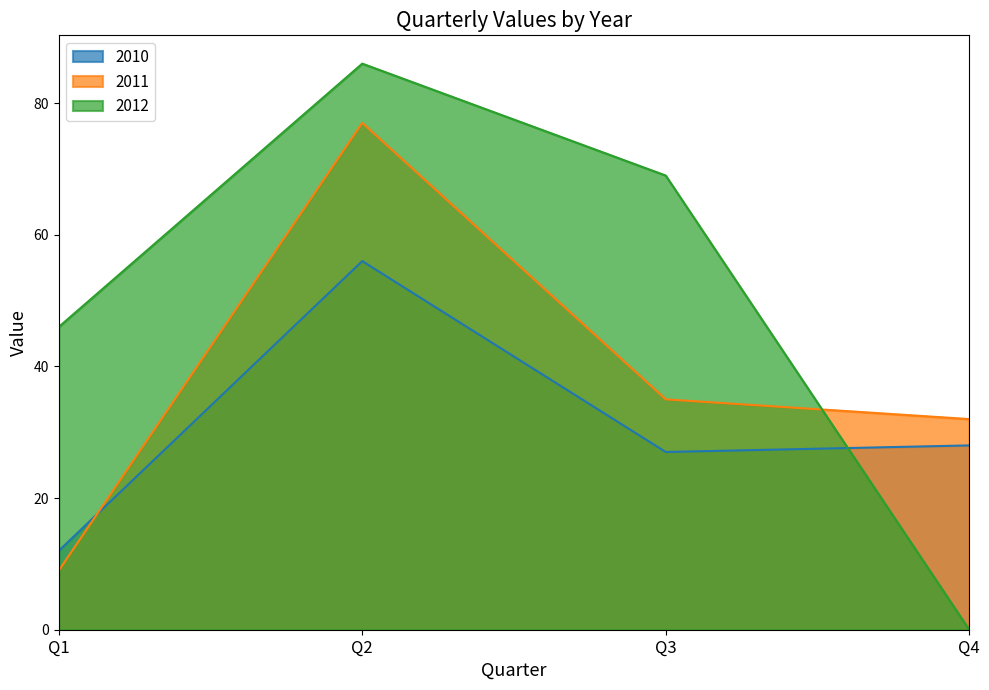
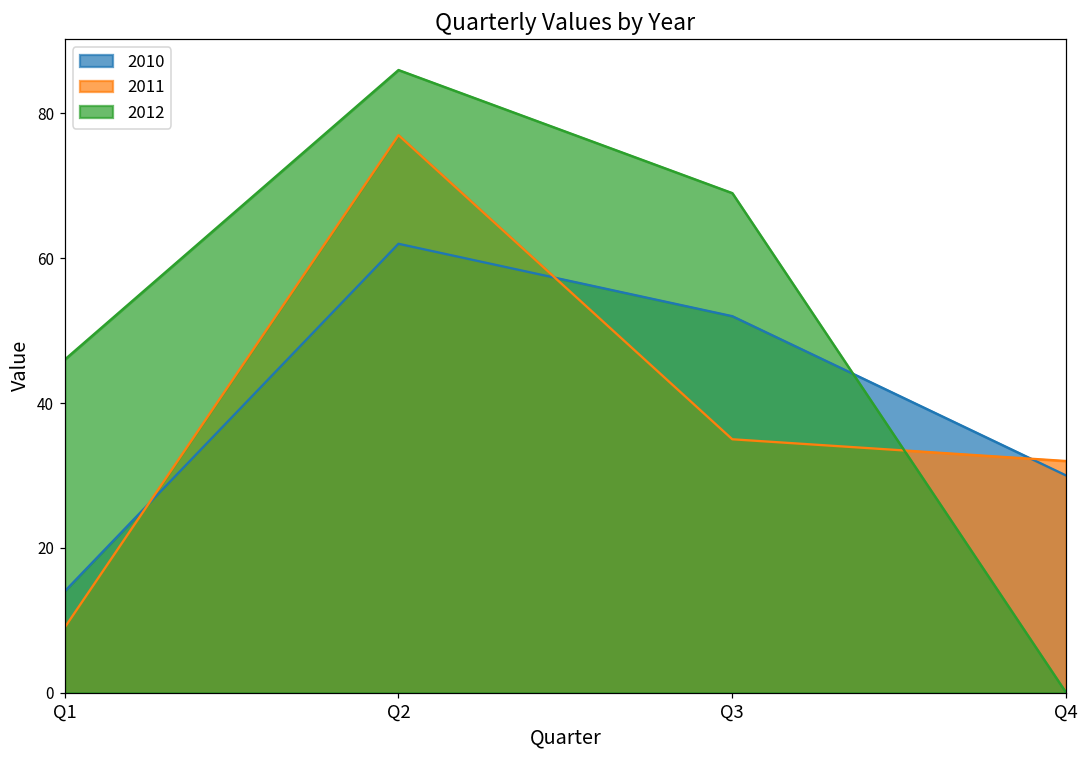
2010, Q1: 12 -> 14
2010, Q2: 56 -> 62
2010, Q3: 27 -> 52
2010, Q4: 28 -> 30
